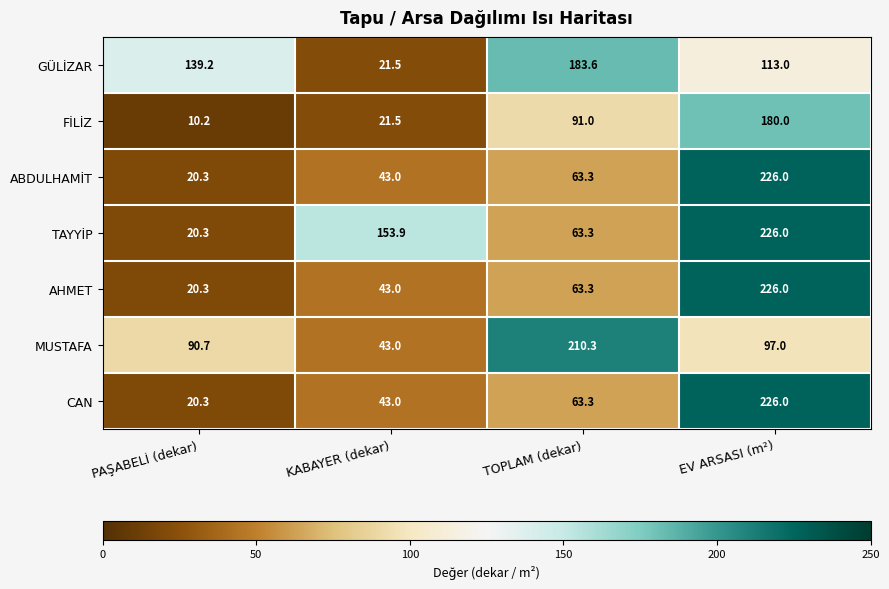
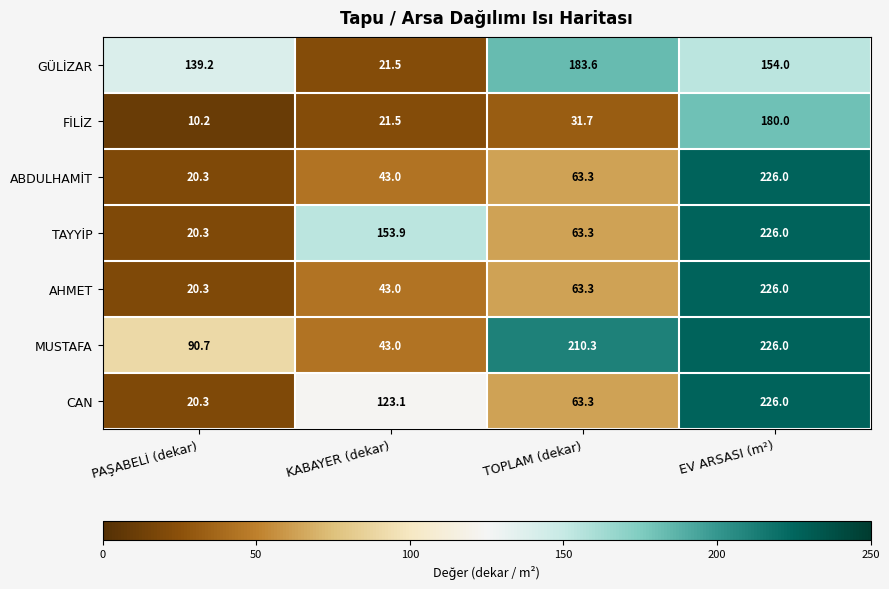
GÜLİZAR, EV ARSASI (m²): 113.0 -> 154.0
FİLİZ, TOPLAM (dekar): 91.0 -> 31.7
MUSTAFA, EV ARSASI (m²): 97.0 -> 226.0
CAN, KABAYER (dekar): 43.0 -> 123.1
